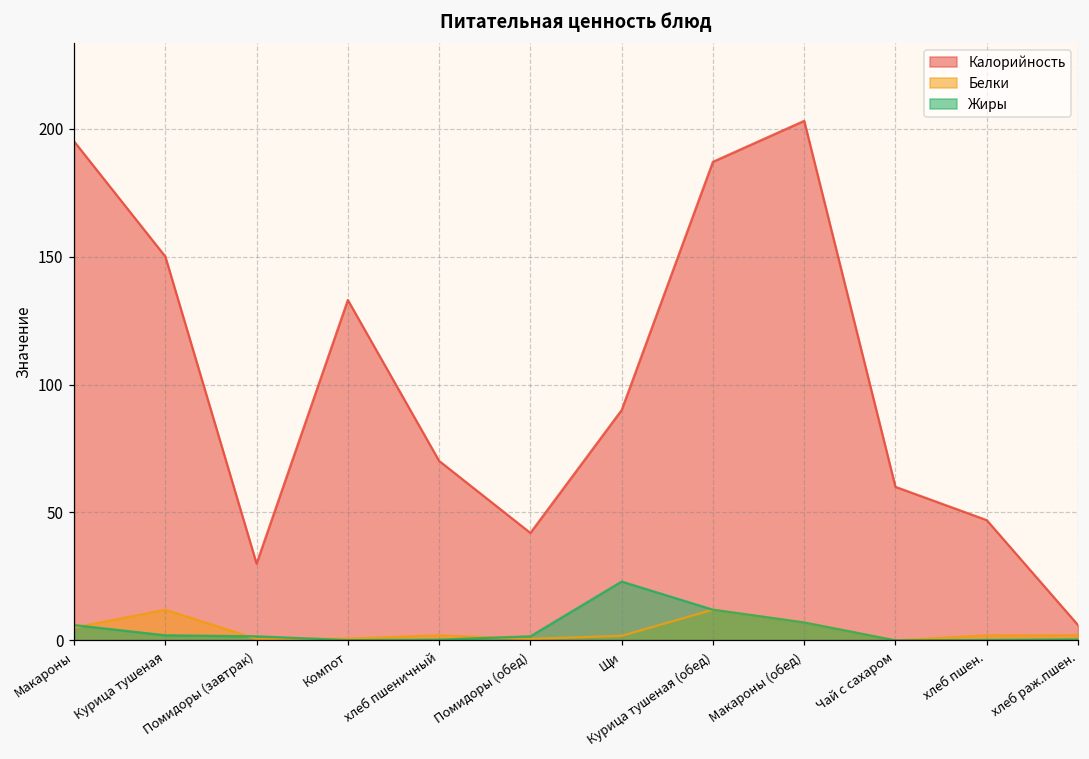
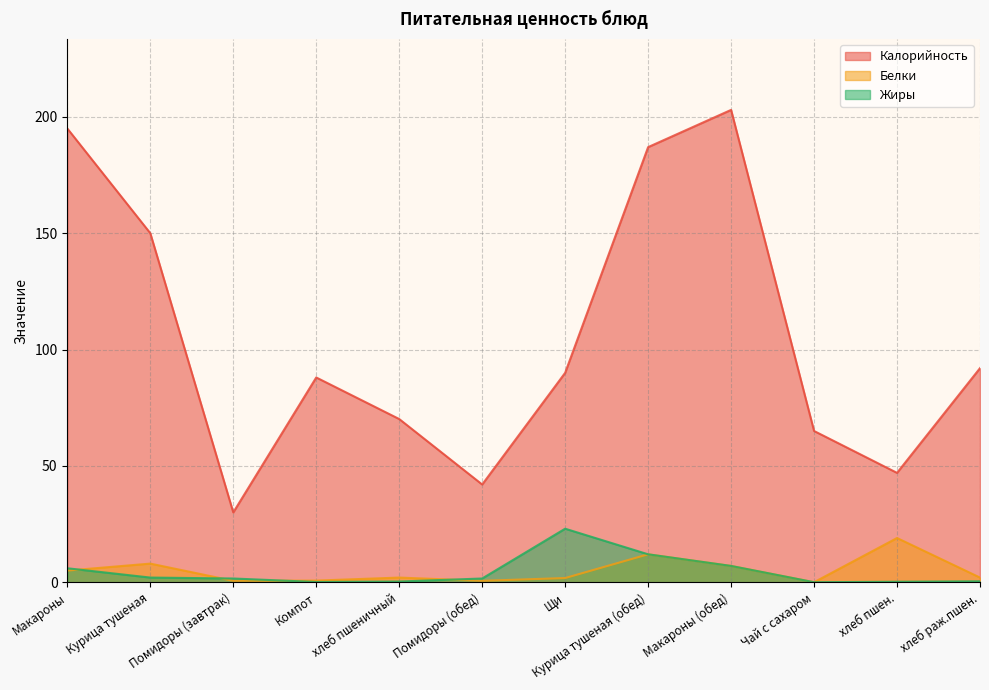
Белки, Курица тушеная: 12 -> 8
Калорийность, Компот: 133 -> 88
Калорийность, Чай с сахаром: 60 -> 65
Белки, хлеб пшен.: 2 -> 19
Калорийность, хлеб раж.пшен.: 6 -> 92
